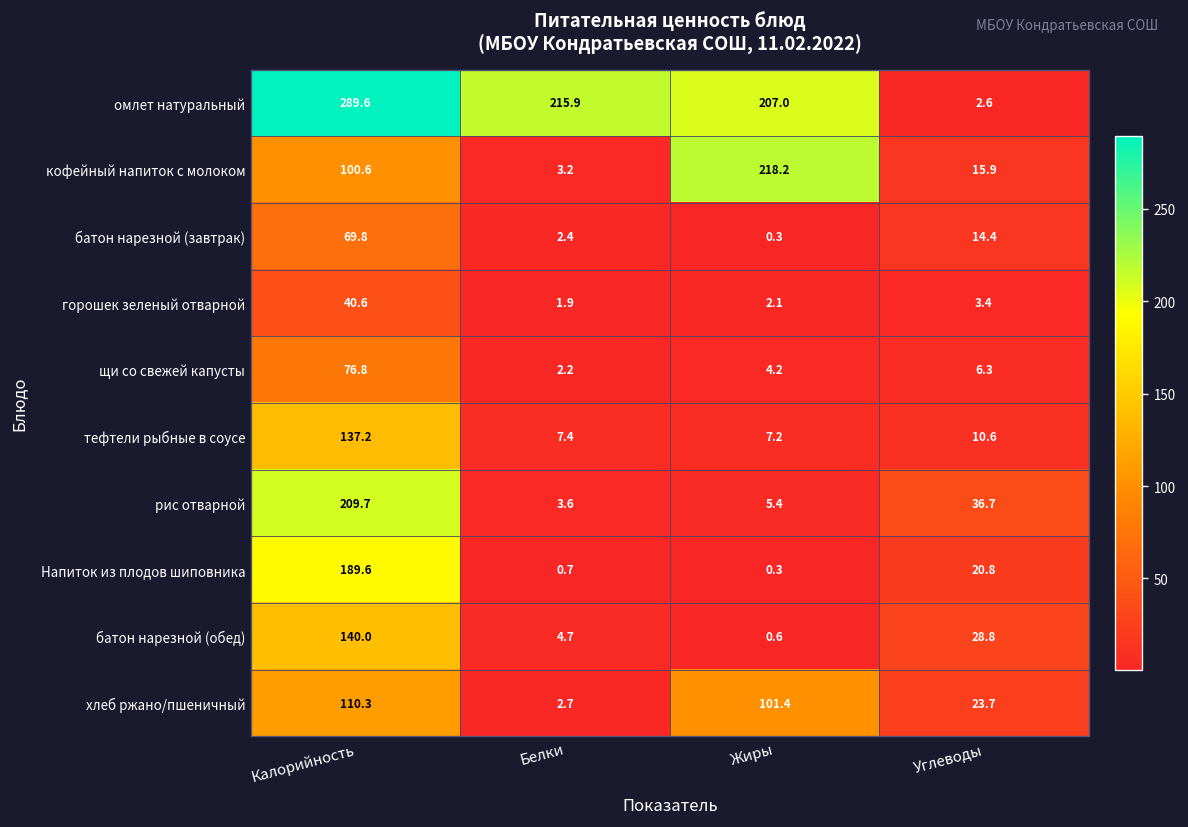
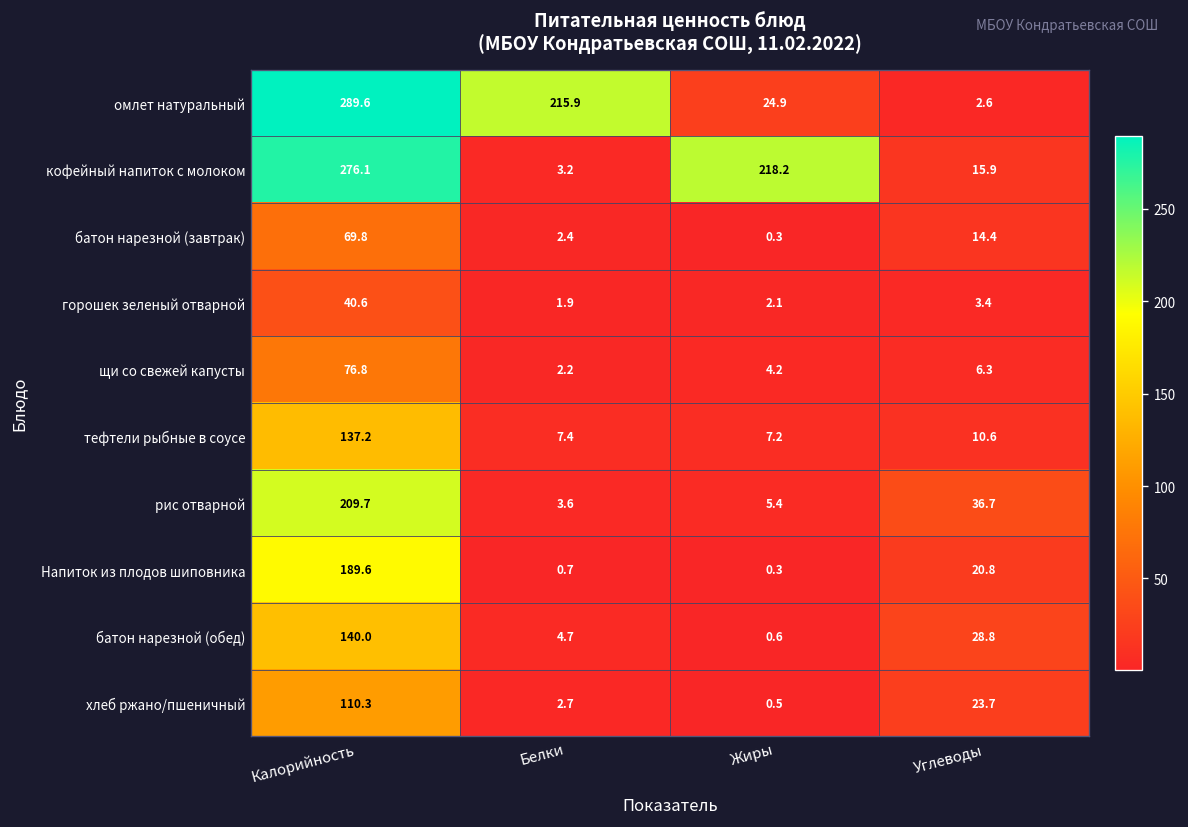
омлет натуральный, Жиры: 207.0 -> 24.9
кофейный напиток с молоком, Калорийность: 100.6 -> 276.1
хлеб ржано/пшеничный, Жиры: 101.4 -> 0.5
